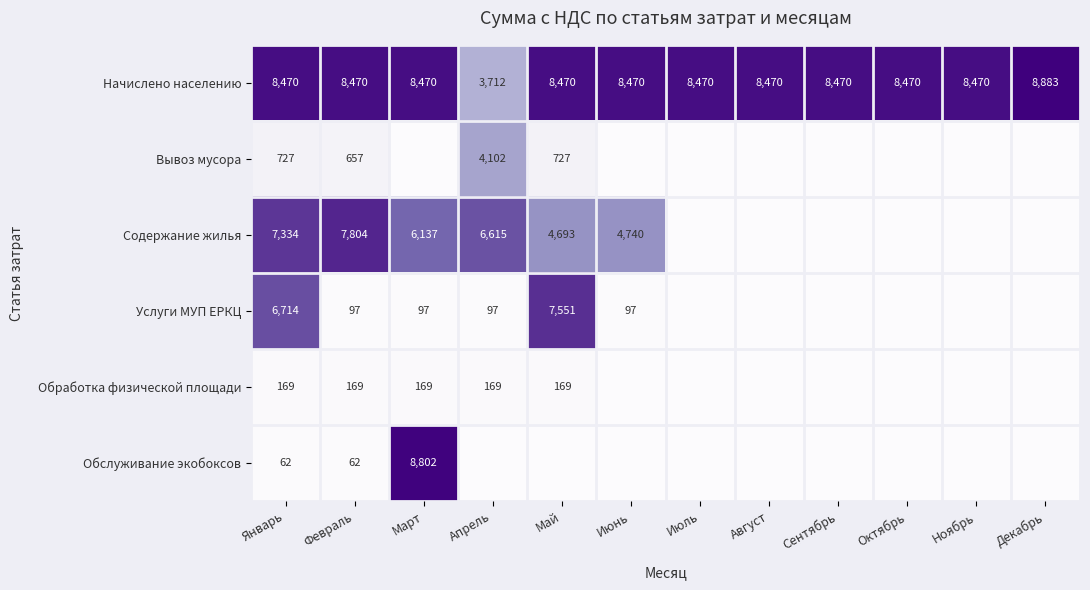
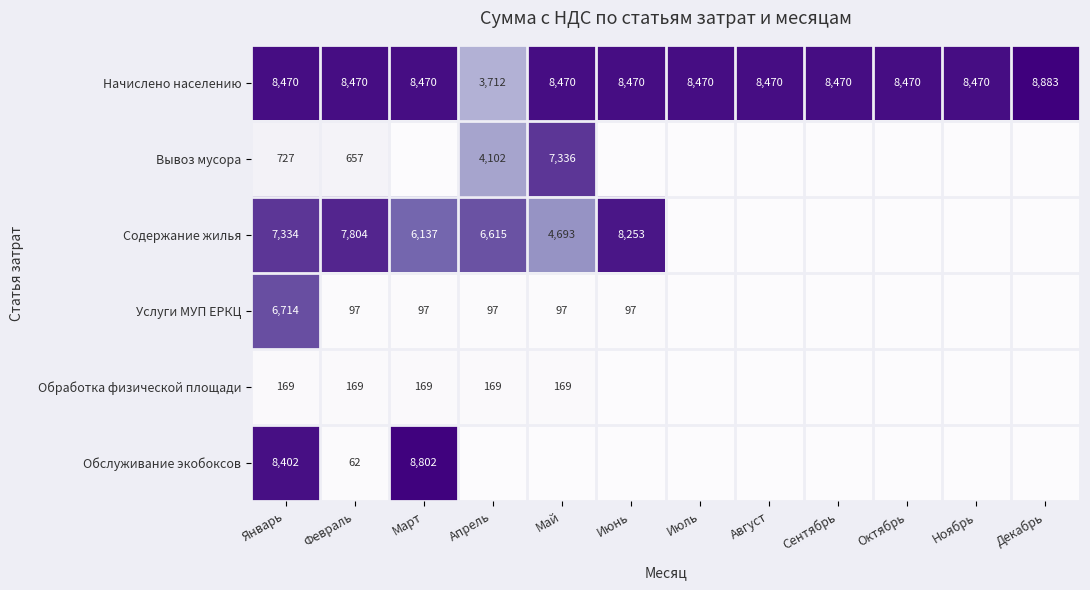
Вывоз мусора, Май: 727 -> 7,336
Содержание жилья, Июнь: 4,740 -> 8,253
Услуги МУП ЕРКЦ, Май: 7,551 -> 97
Обслуживание экобоксов, Январь: 62 -> 8,402
